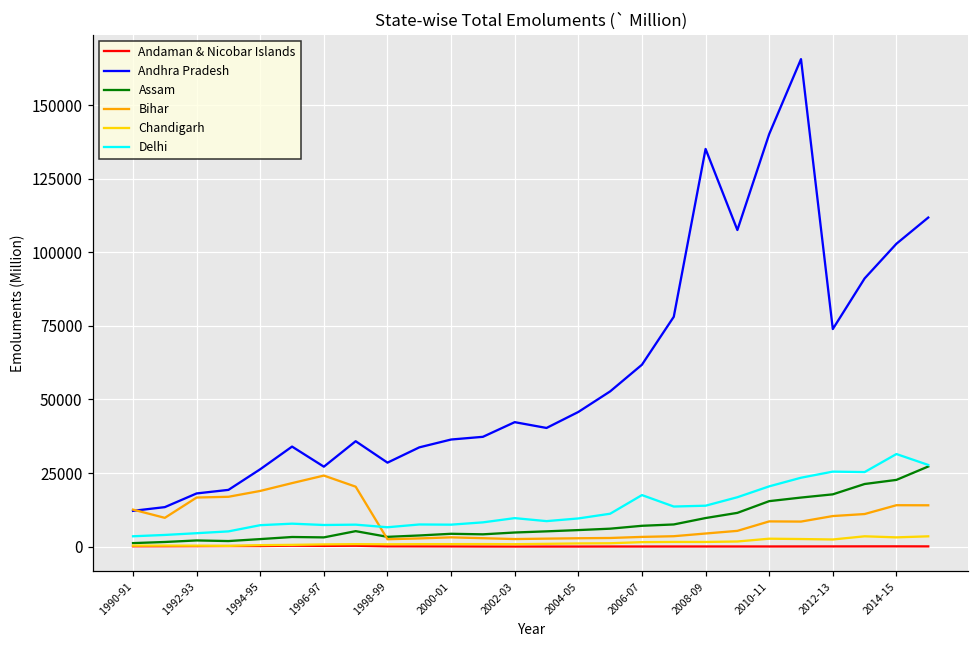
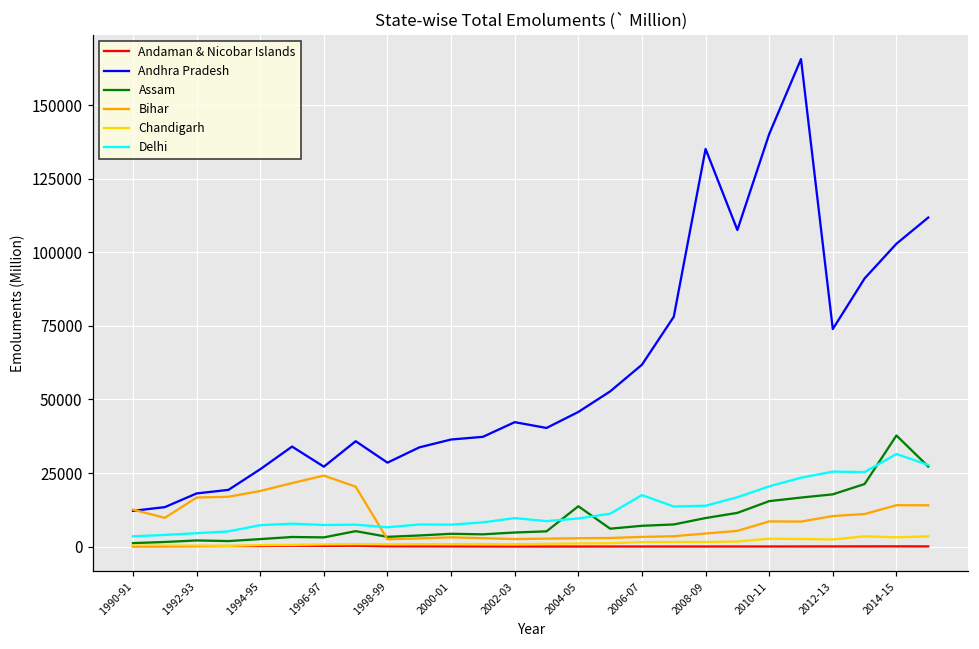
Assam, 2004-05: 6000 -> 14000
Assam, 2014-15: 23000 -> 38000
